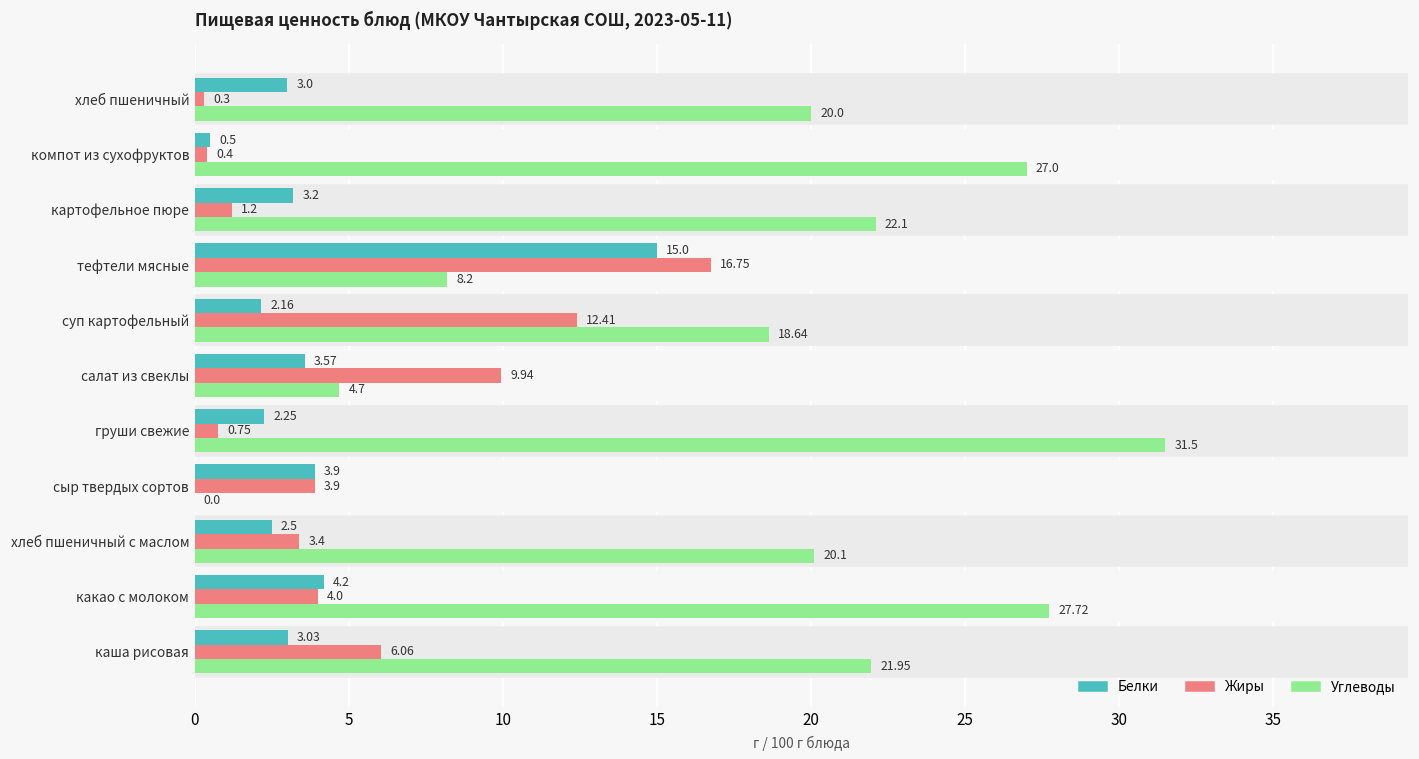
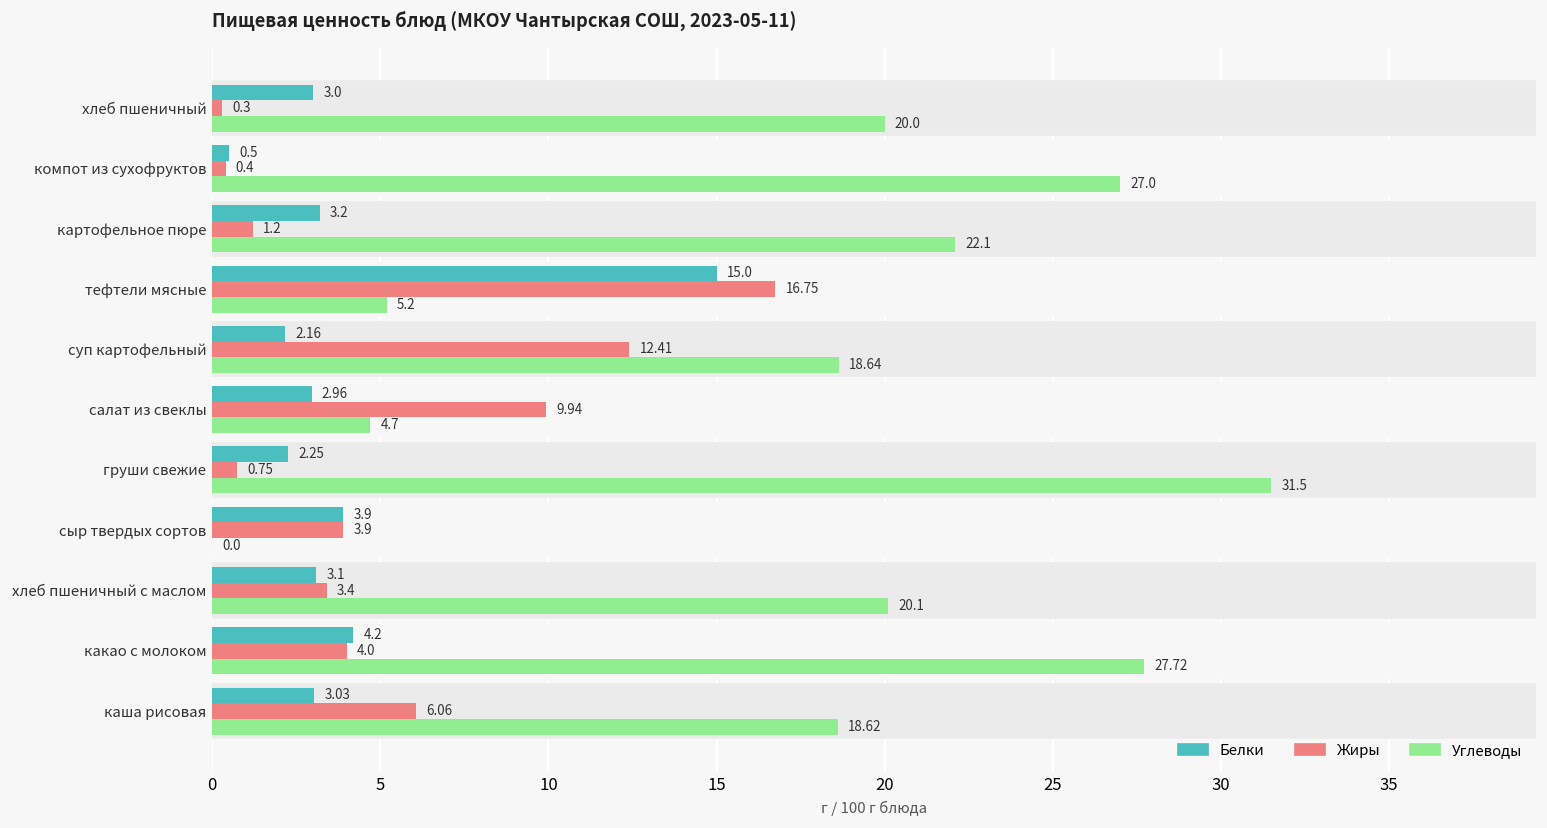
Углеводы, тефтели мясные: 8.2 -> 5.2
Белки, салат из свеклы: 3.57 -> 2.96
Белки, хлеб пшеничный с маслом: 2.5 -> 3.1
Углеводы, каша рисовая: 21.95 -> 18.62
